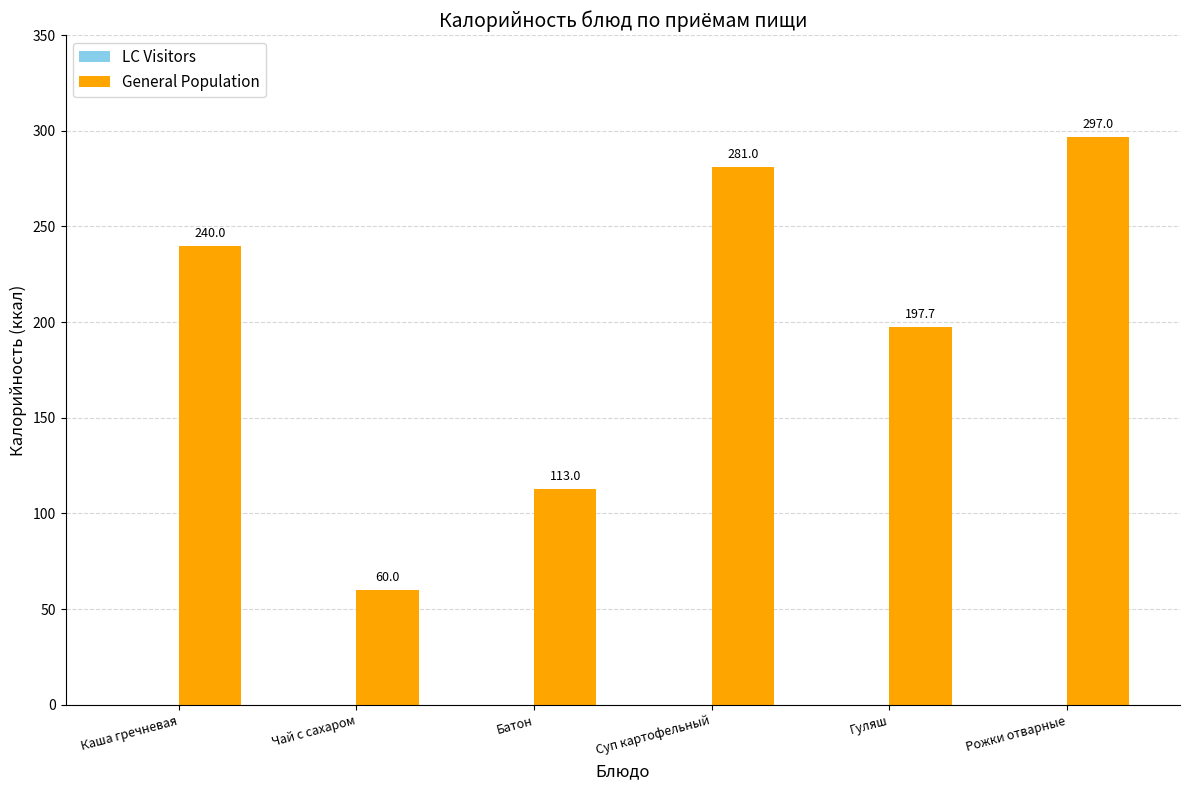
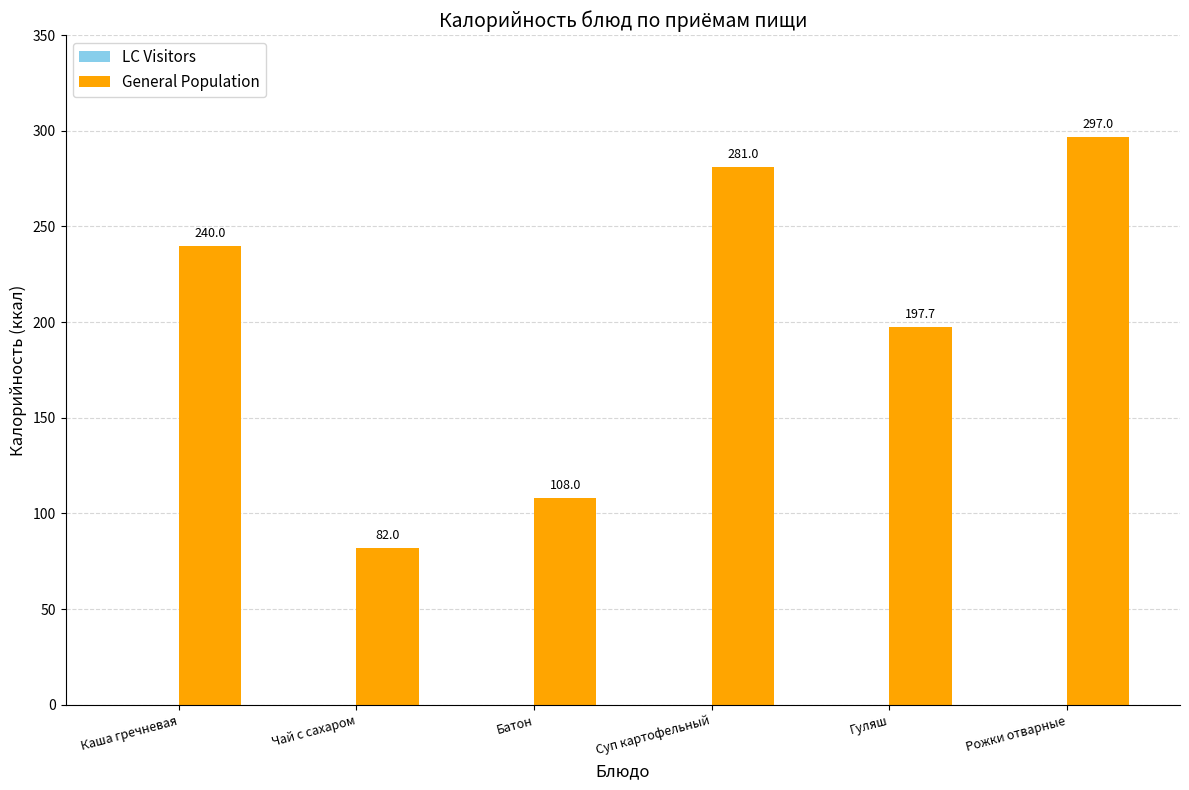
General Population, Чай с сахаром: 60.0 -> 82.0
General Population, Батон: 113.0 -> 108.0
